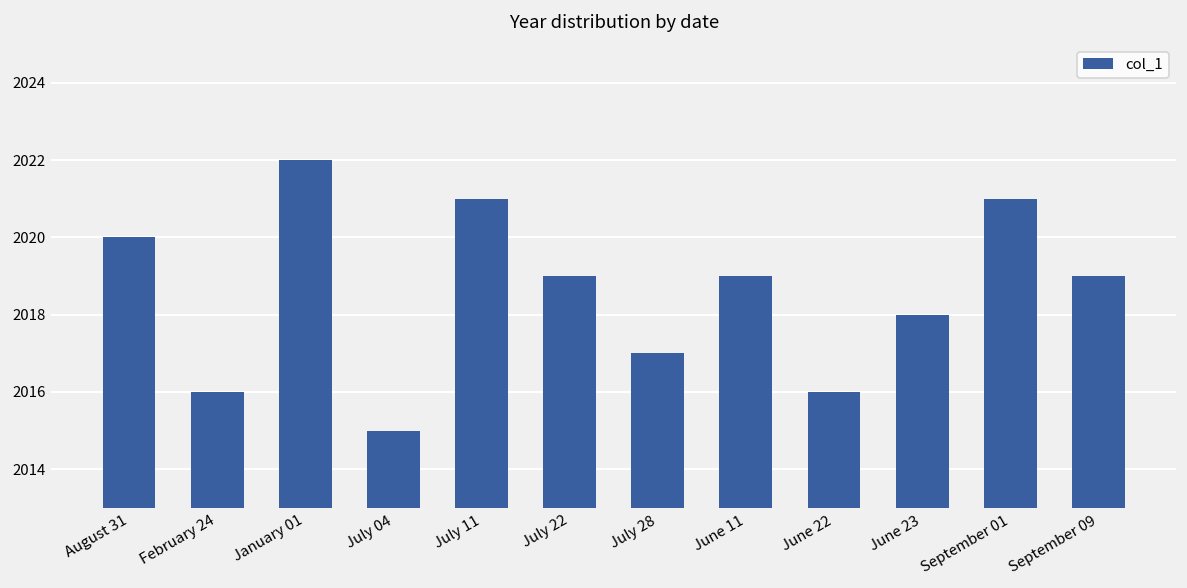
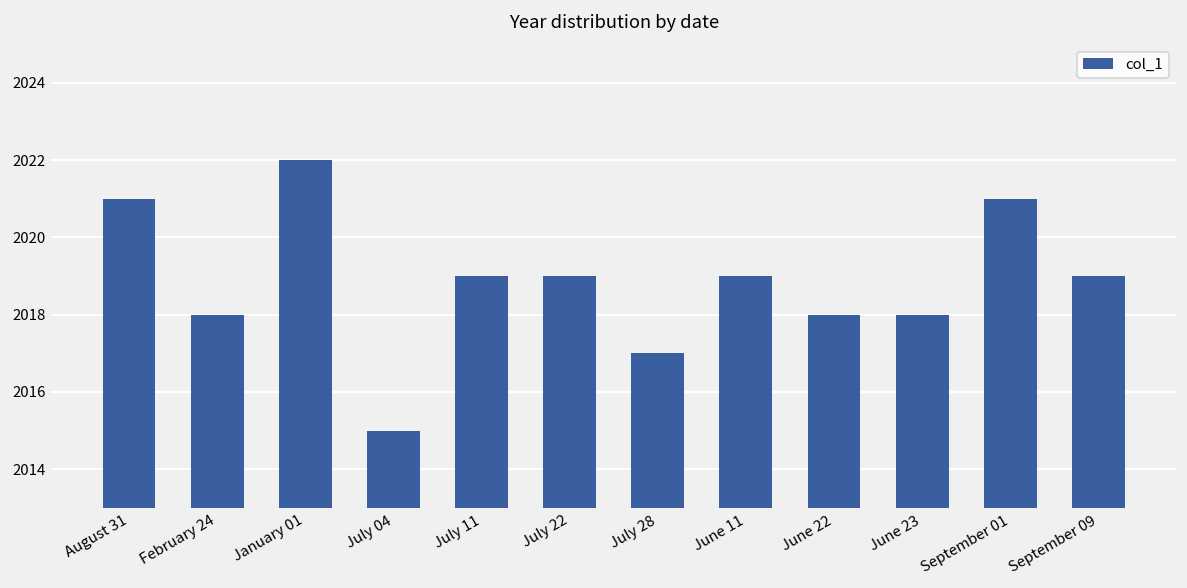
August 31: 2020 -> 2021
February 24: 2016 -> 2018
July 11: 2021 -> 2019
June 22: 2016 -> 2018
